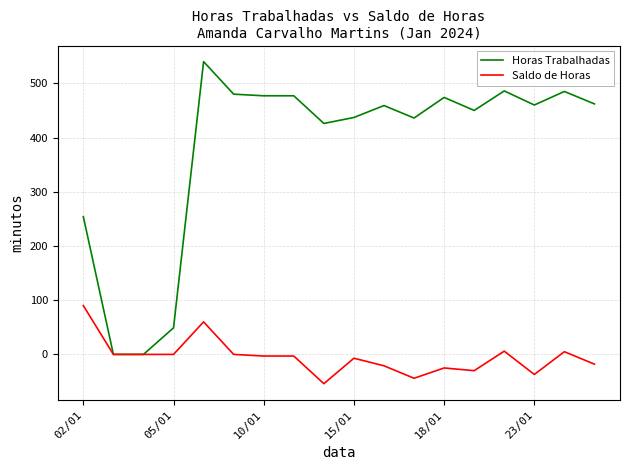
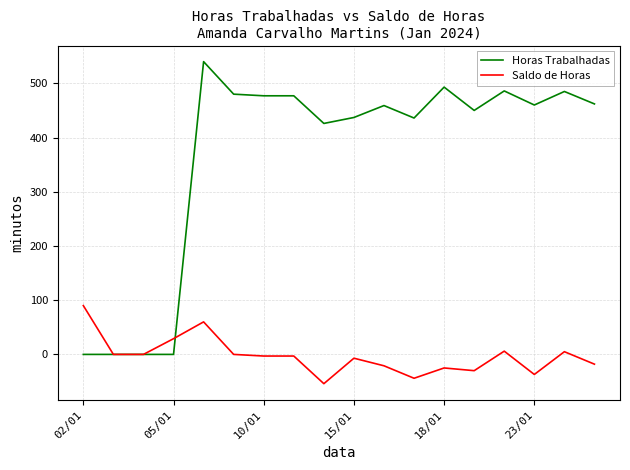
Horas Trabalhadas, 02/01: 250 -> 0
Horas Trabalhadas, 05/01: 50 -> 0
Saldo de Horas, 05/01: 0 -> 30
Horas Trabalhadas, 18/01: 470 -> 490
